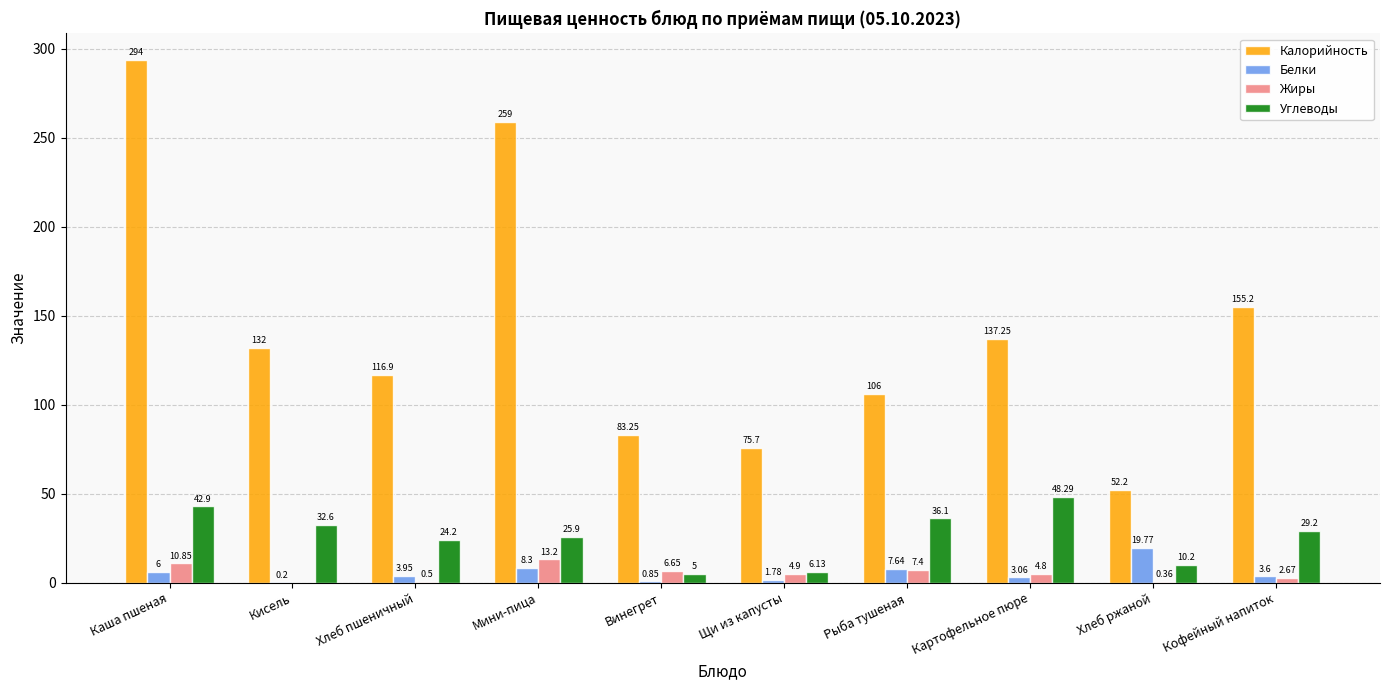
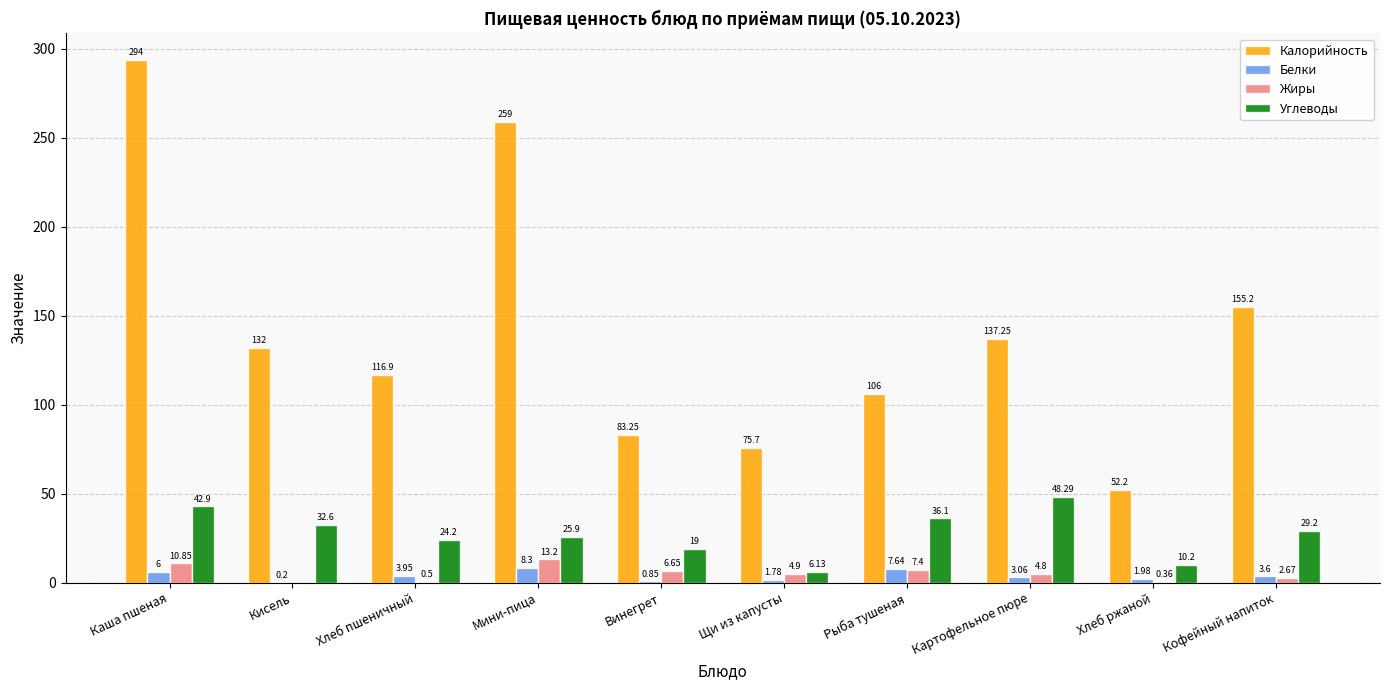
Углеводы, Винегрет: 5 -> 19
Белки, Хлеб ржаной: 19.77 -> 1.98
